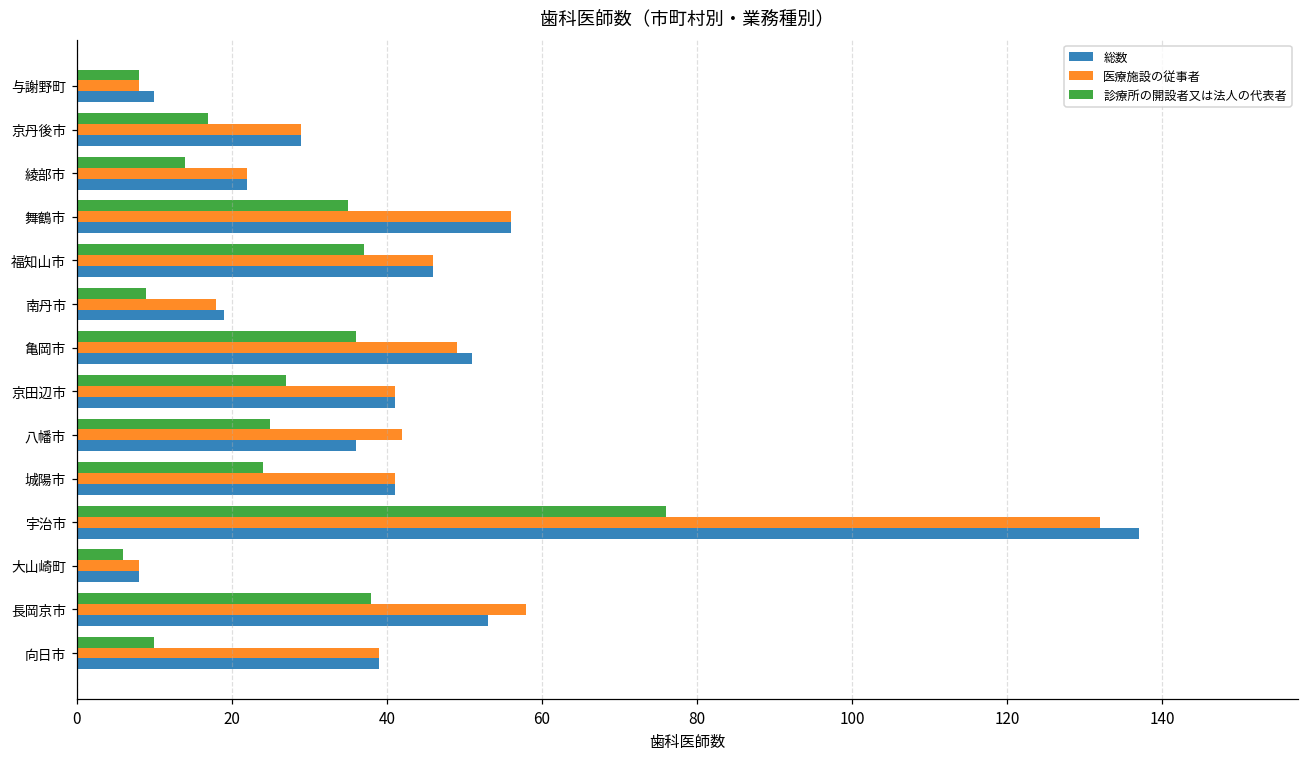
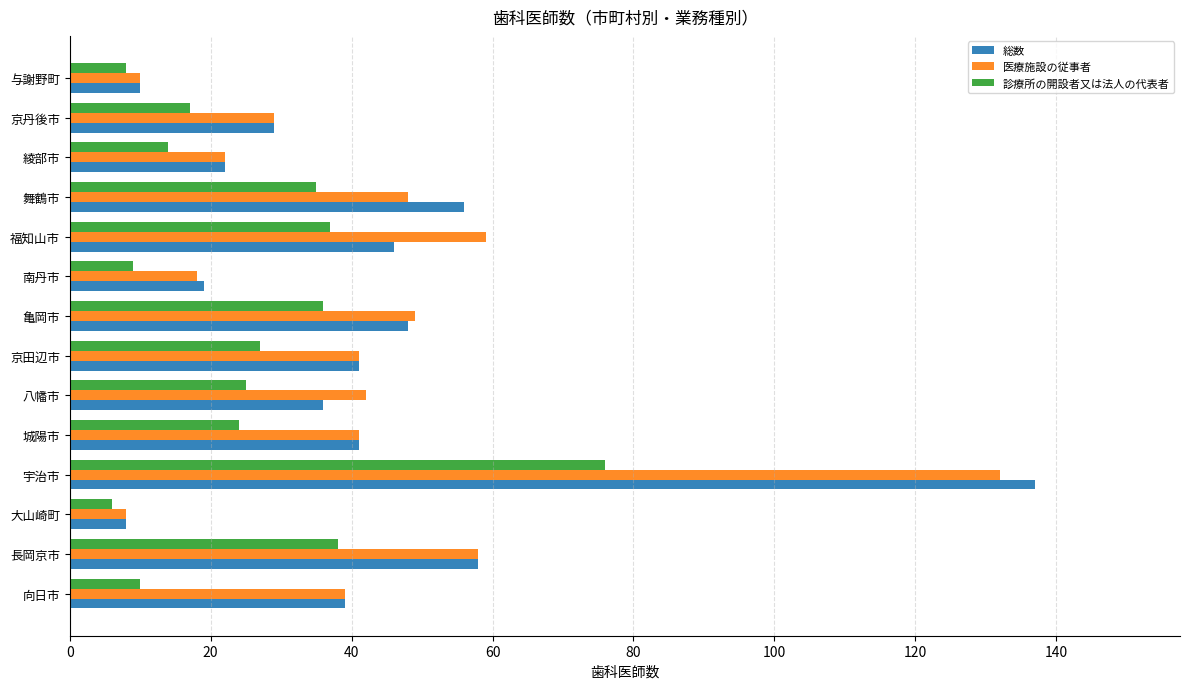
医療施設の従事者, 与謝野町: 8 -> 10
医療施設の従事者, 舞鶴市: 56 -> 48
医療施設の従事者, 福知山市: 46 -> 59
総数, 亀岡市: 51 -> 48
総数, 長岡京市: 53 -> 58
